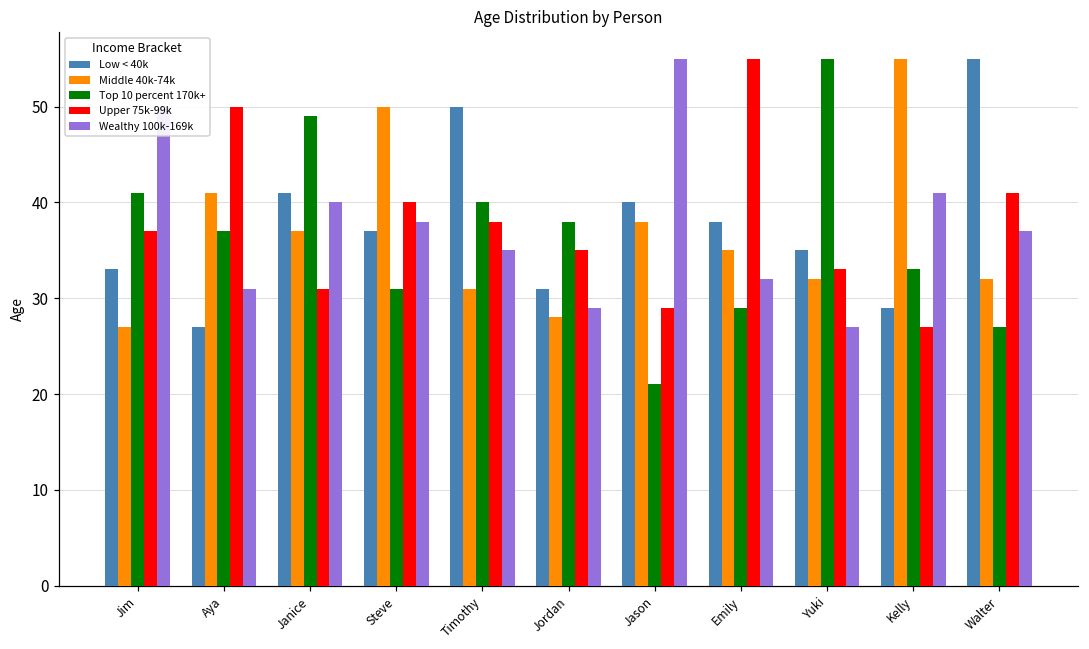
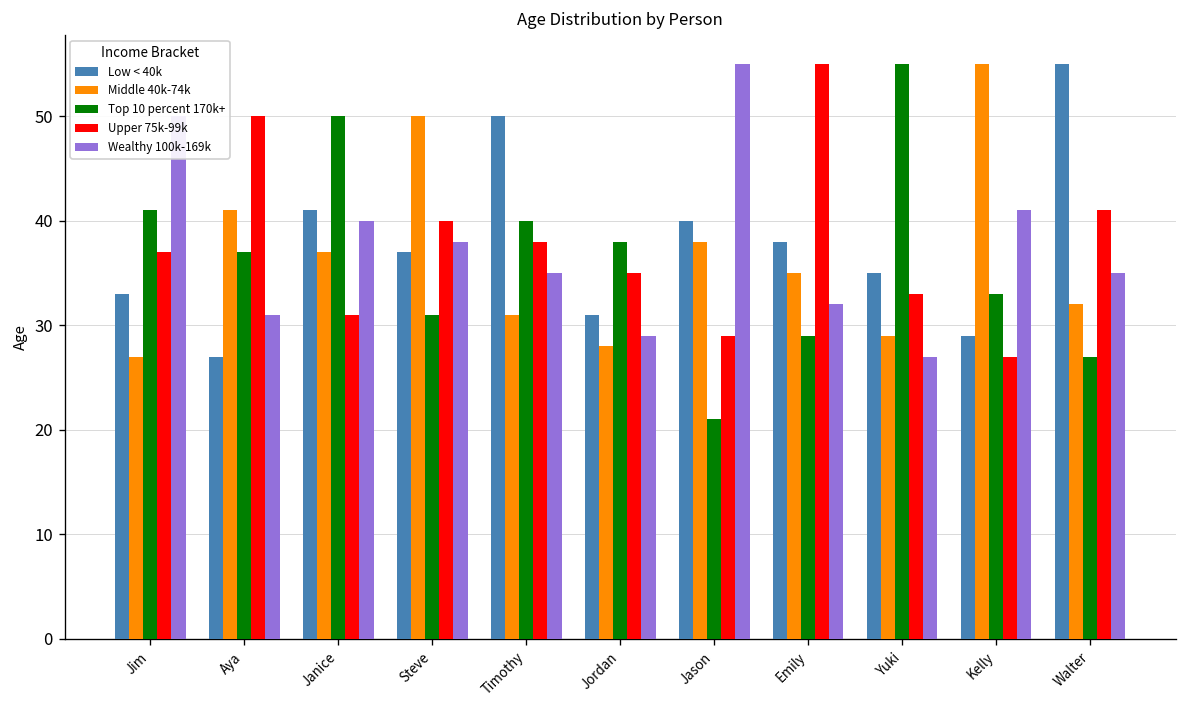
Top 10 percent 170k+, Janice: 49 -> 50
Middle 40k-74k, Yuki: 32 -> 29
Wealthy 100k-169k, Walter: 37 -> 35
